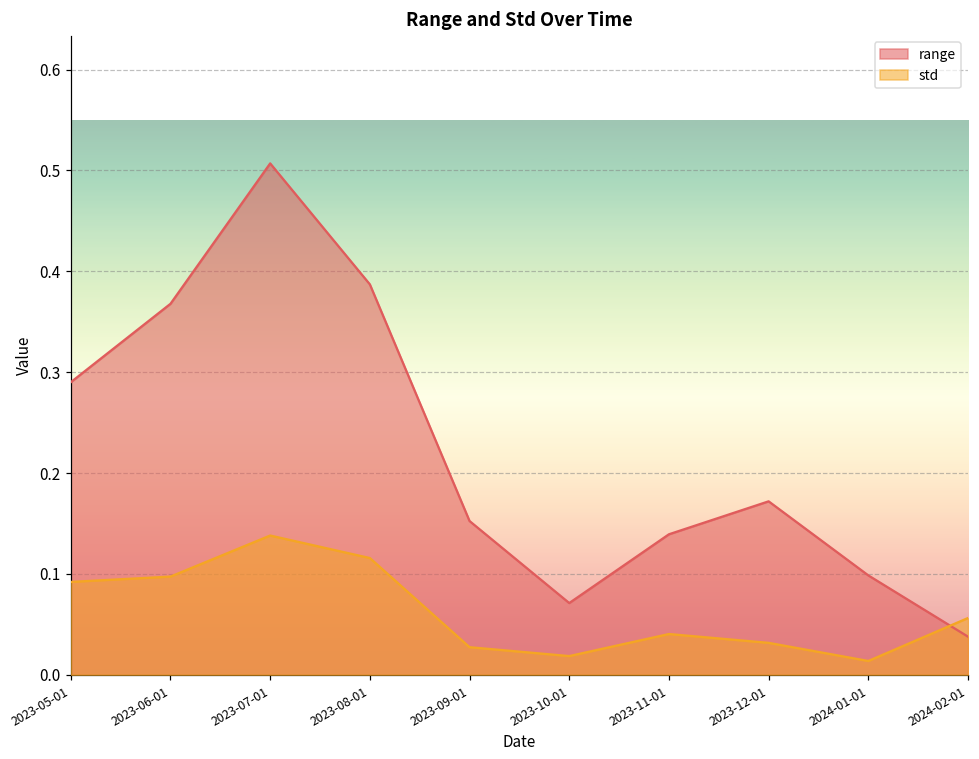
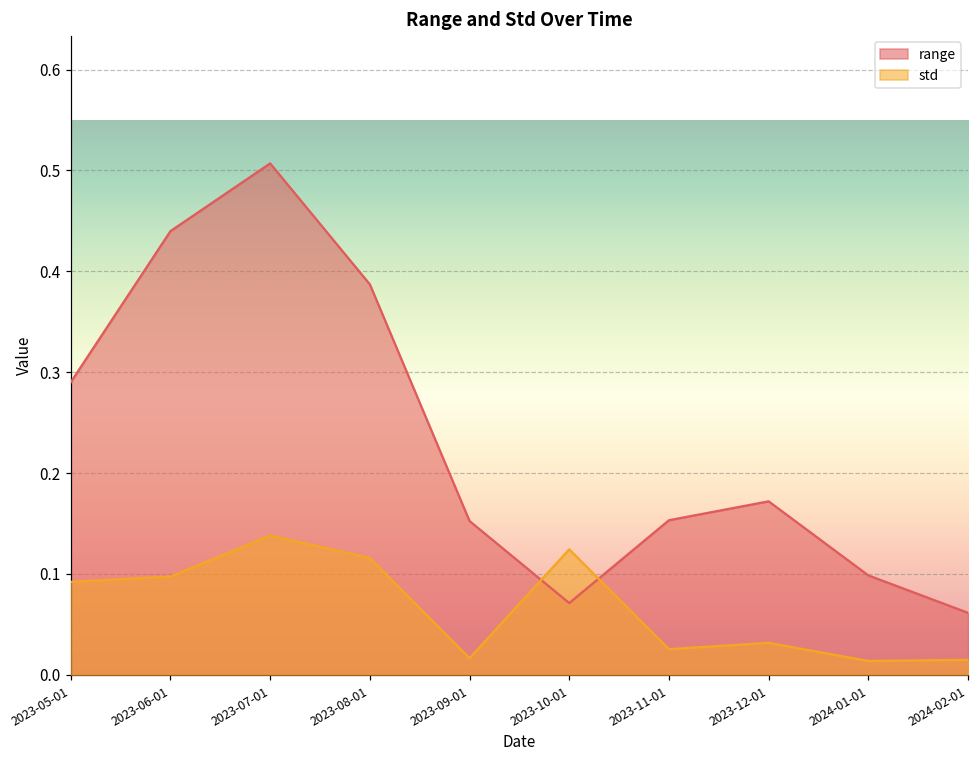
range, 2023-06-01: 0.37 -> 0.44
std, 2023-09-01: 0.03 -> 0.02
std, 2023-10-01: 0.02 -> 0.12
range, 2023-11-01: 0.14 -> 0.15
std, 2023-11-01: 0.04 -> 0.03
range, 2024-02-01: 0.04 -> 0.06
std, 2024-02-01: 0.06 -> 0.01
